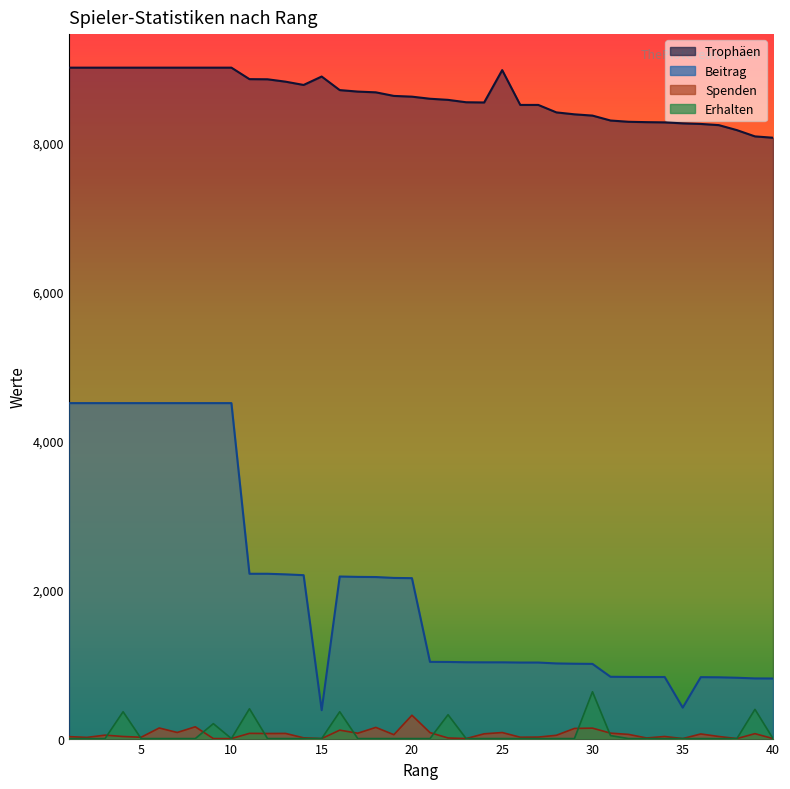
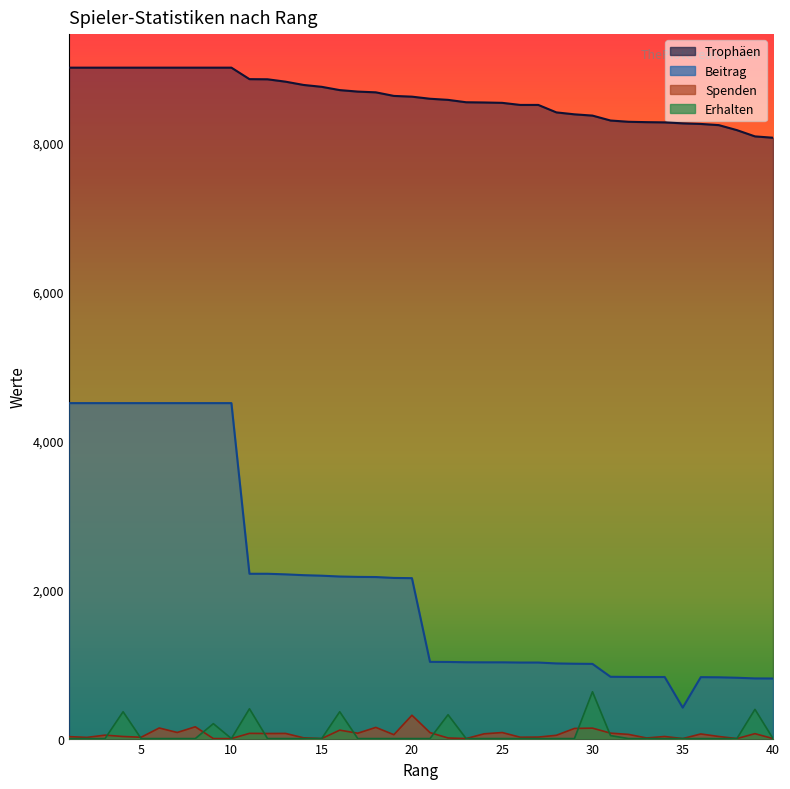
Trophäen, 15: 8,900 -> 8,700
Beitrag, 15: 400 -> 2,200
Trophäen, 25: 9,000 -> 8,500
